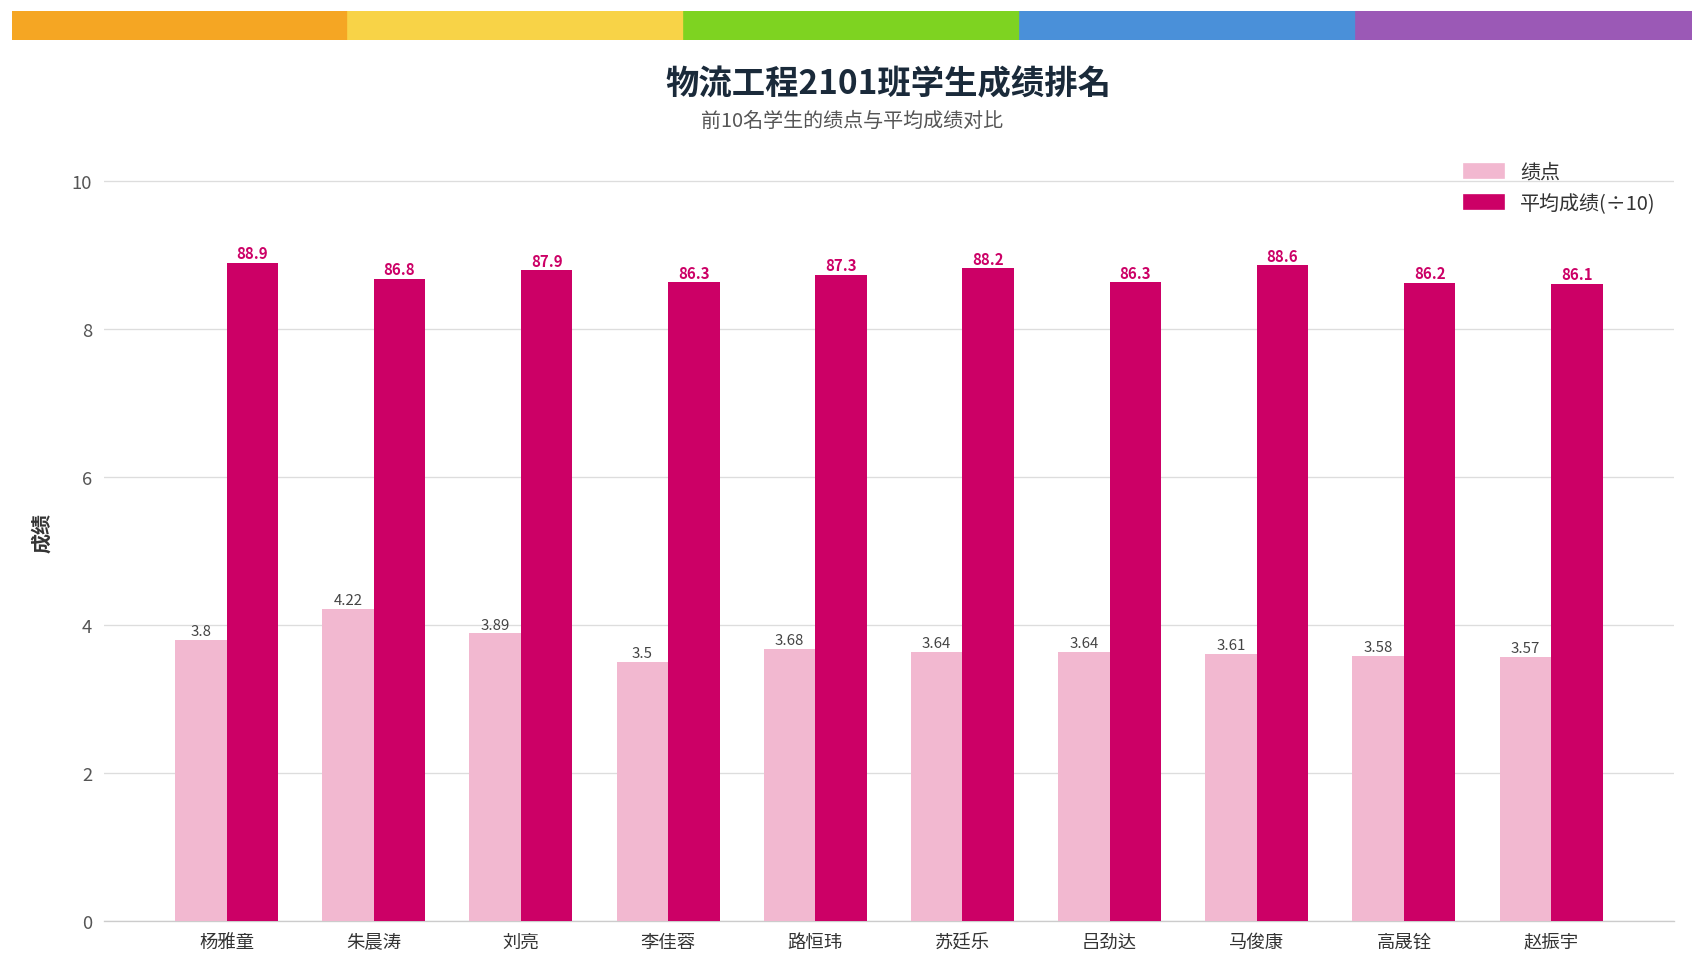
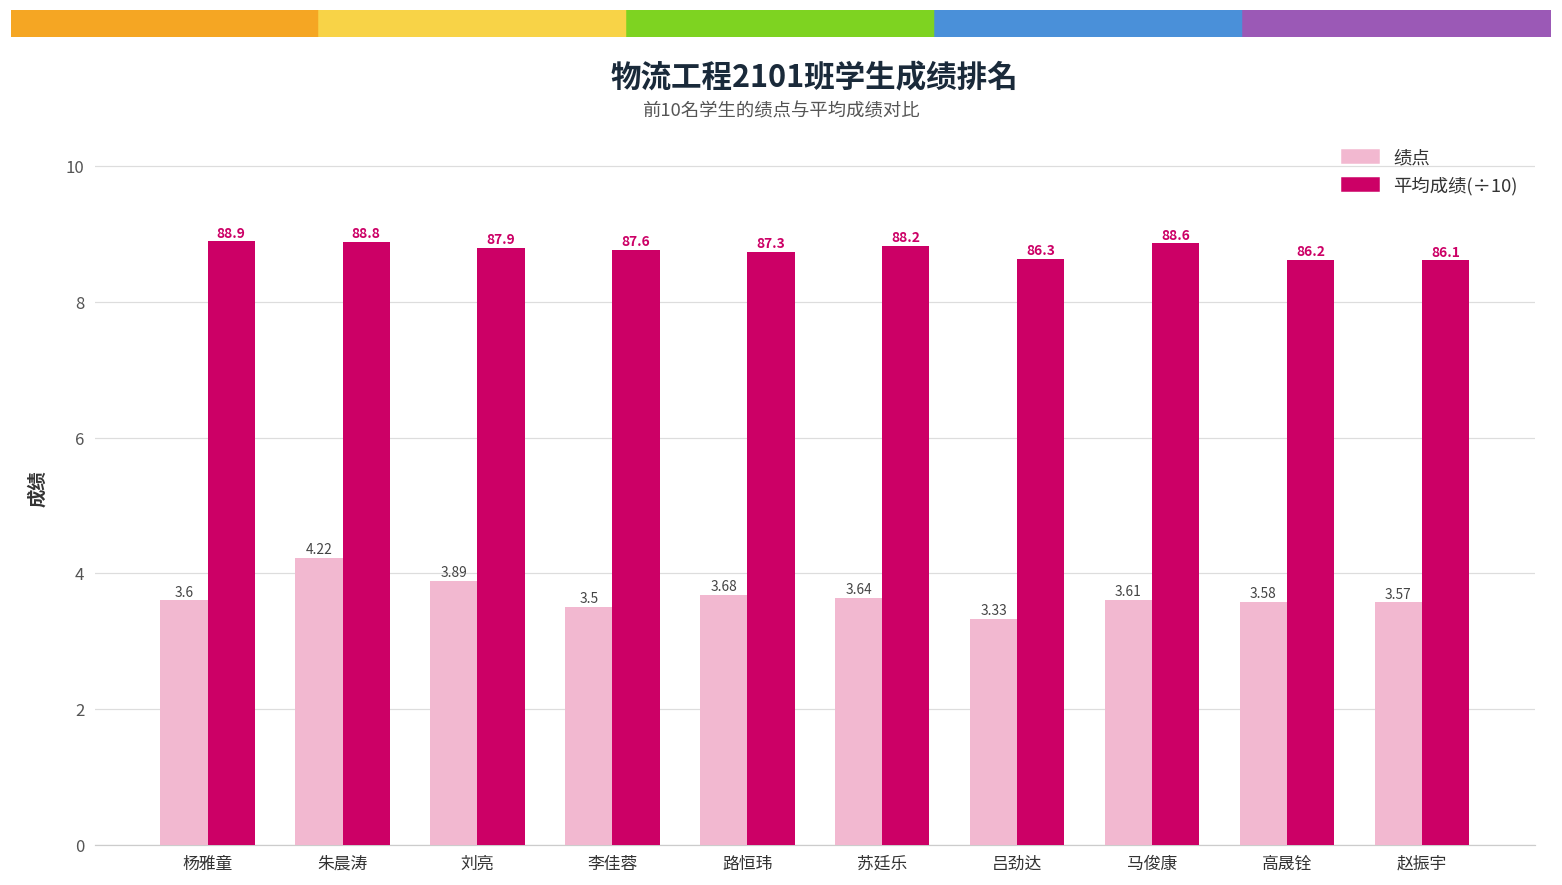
绩点, 杨雅童: 3.8 -> 3.6
平均成绩(÷10), 朱晨涛: 86.8 -> 88.8
平均成绩(÷10), 李佳蓉: 86.3 -> 87.6
绩点, 吕劲达: 3.64 -> 3.33
